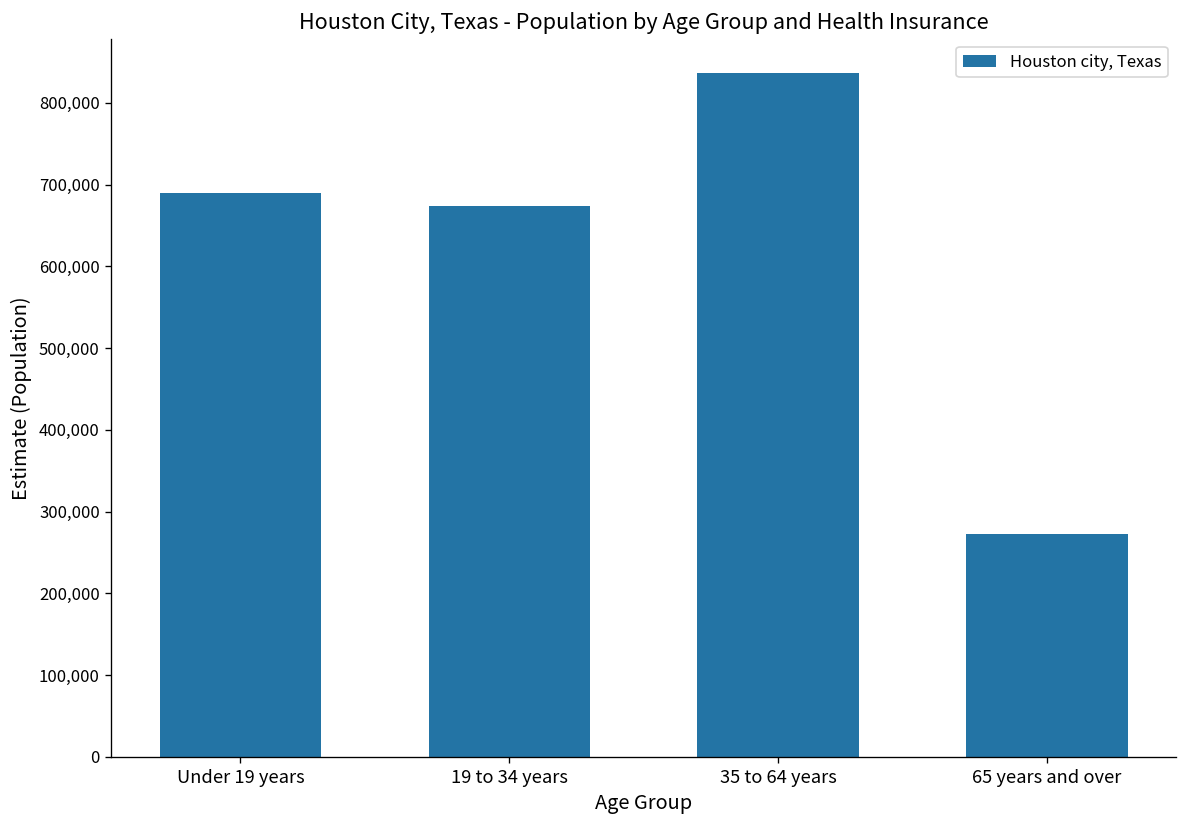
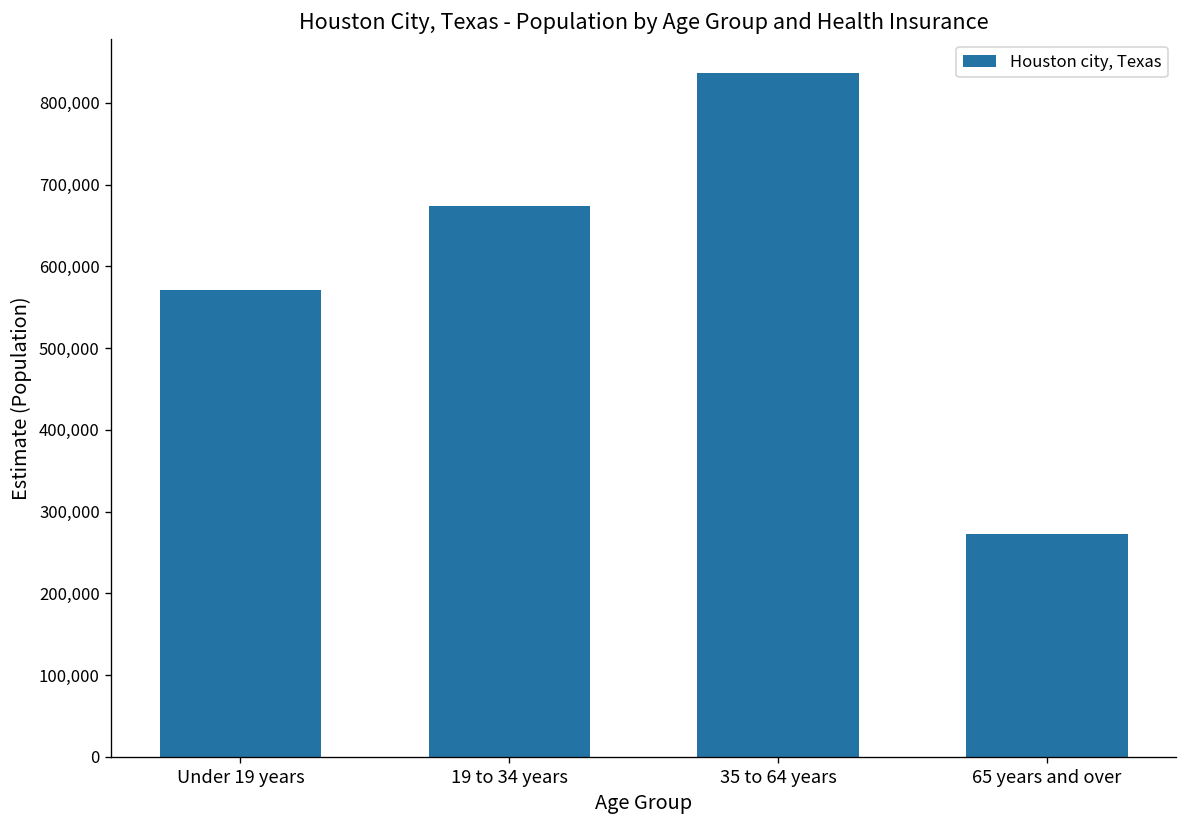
Under 19 years: 690,000 -> 570,000
